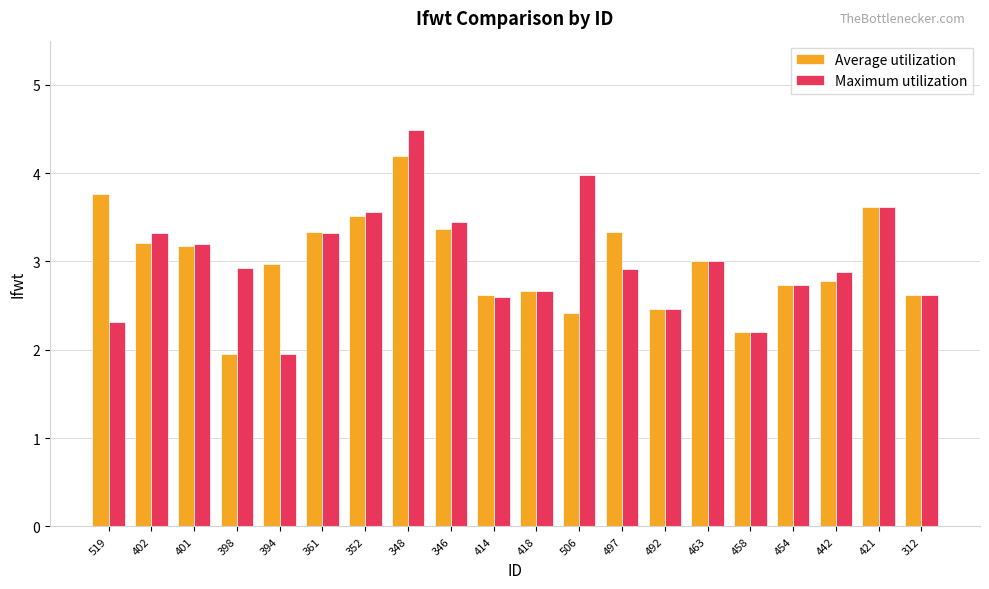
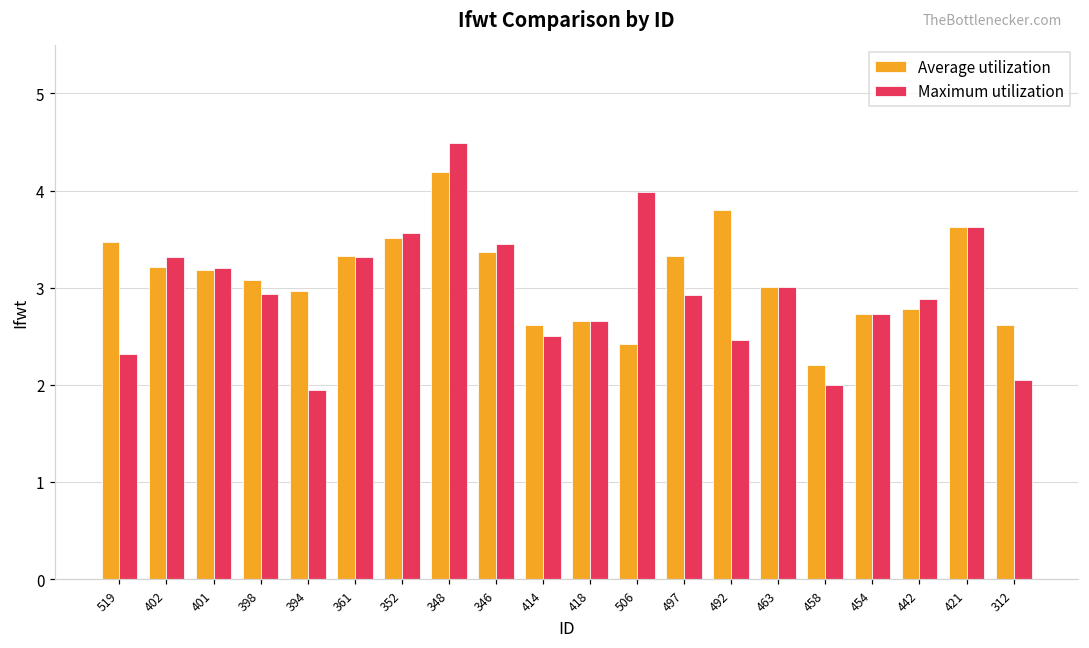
Average utilization, 519: 3.8 -> 3.5
Average utilization, 398: 2.0 -> 3.1
Maximum utilization, 414: 2.6 -> 2.5
Average utilization, 492: 2.5 -> 3.8
Maximum utilization, 458: 2.2 -> 2.0
Maximum utilization, 312: 2.6 -> 2.1
